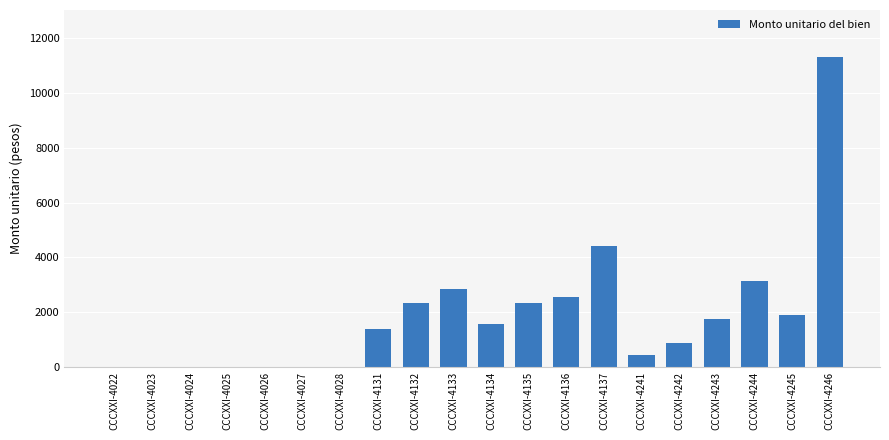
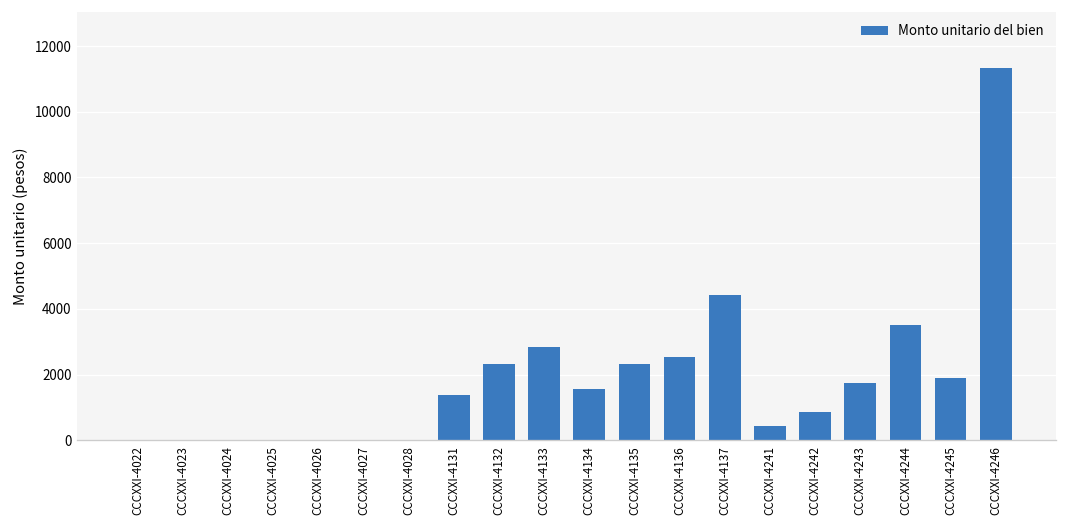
CCCXXI-4244: 3100 -> 3500
